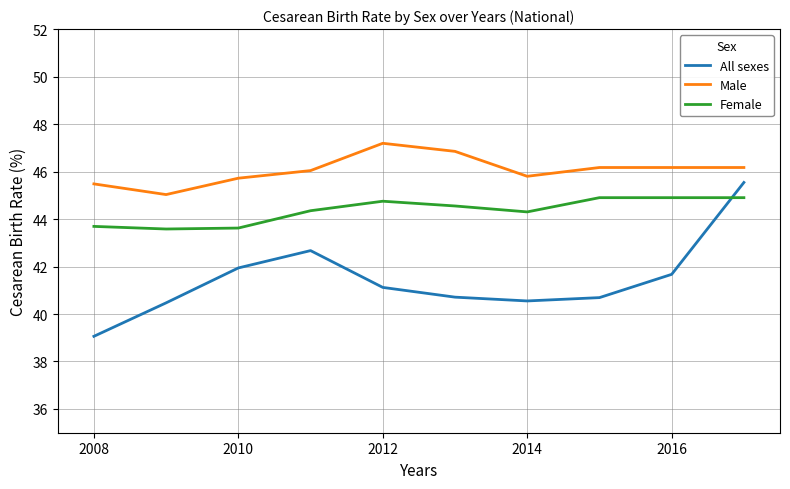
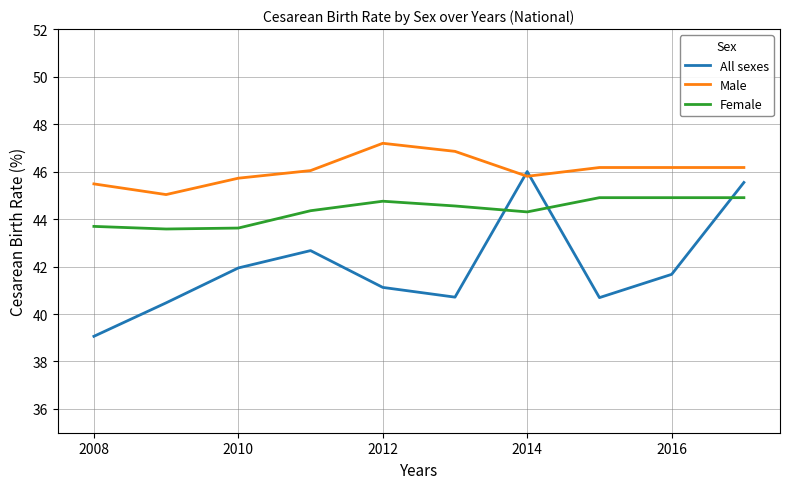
All sexes, 2014: 40.6 -> 46.0
